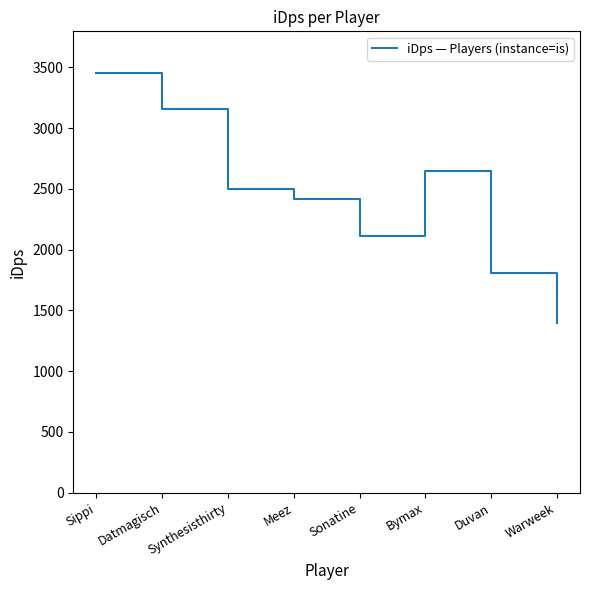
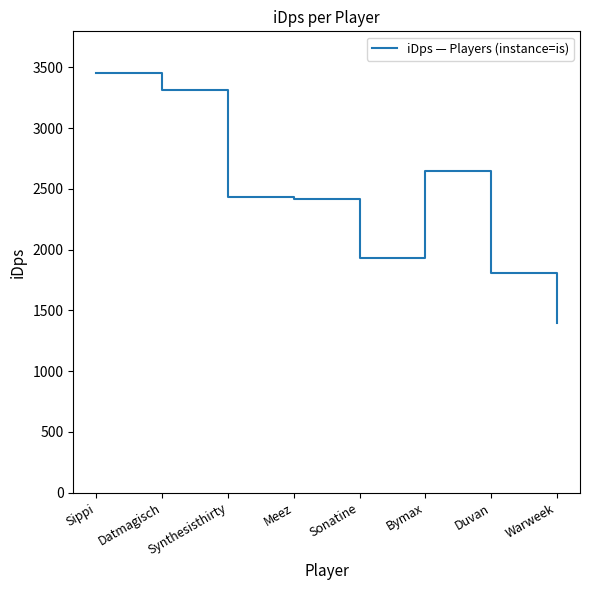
Datmagisch: 3160 -> 3310
Synthesisthirty: 2500 -> 2430
Sonatine: 2110 -> 1930
